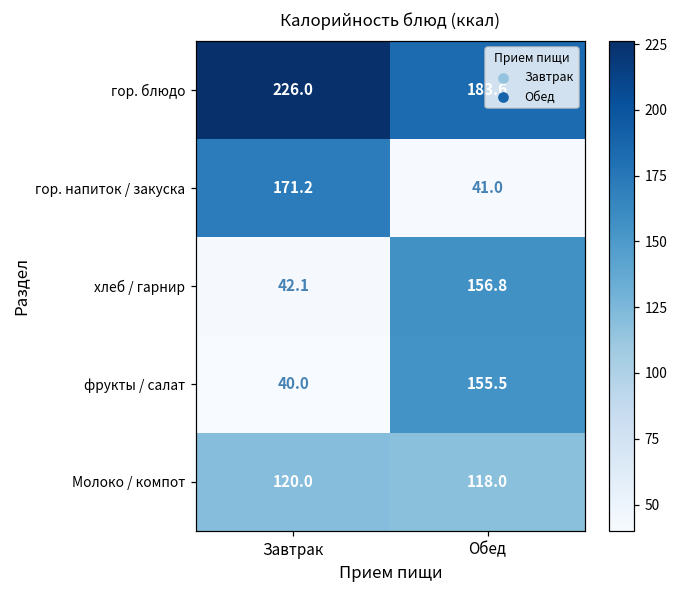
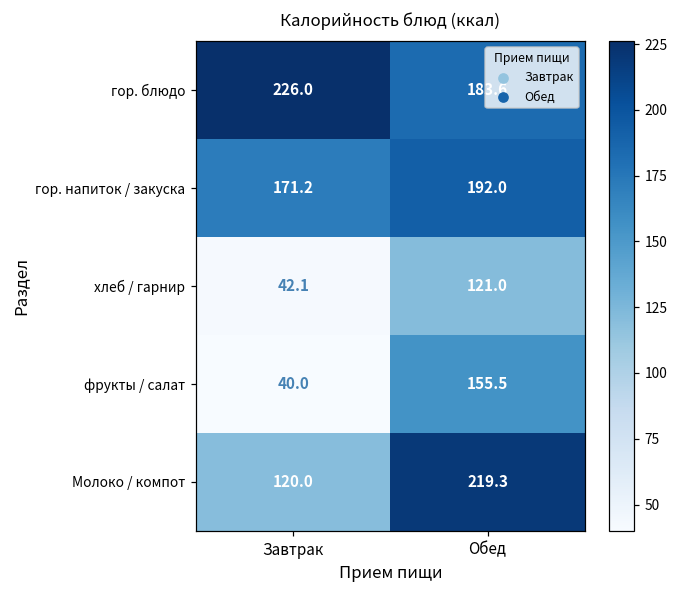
гор. напиток / закуска, Обед: 41.0 -> 192.0
хлеб / гарнир, Обед: 156.8 -> 121.0
Молоко / компот, Обед: 118.0 -> 219.3
